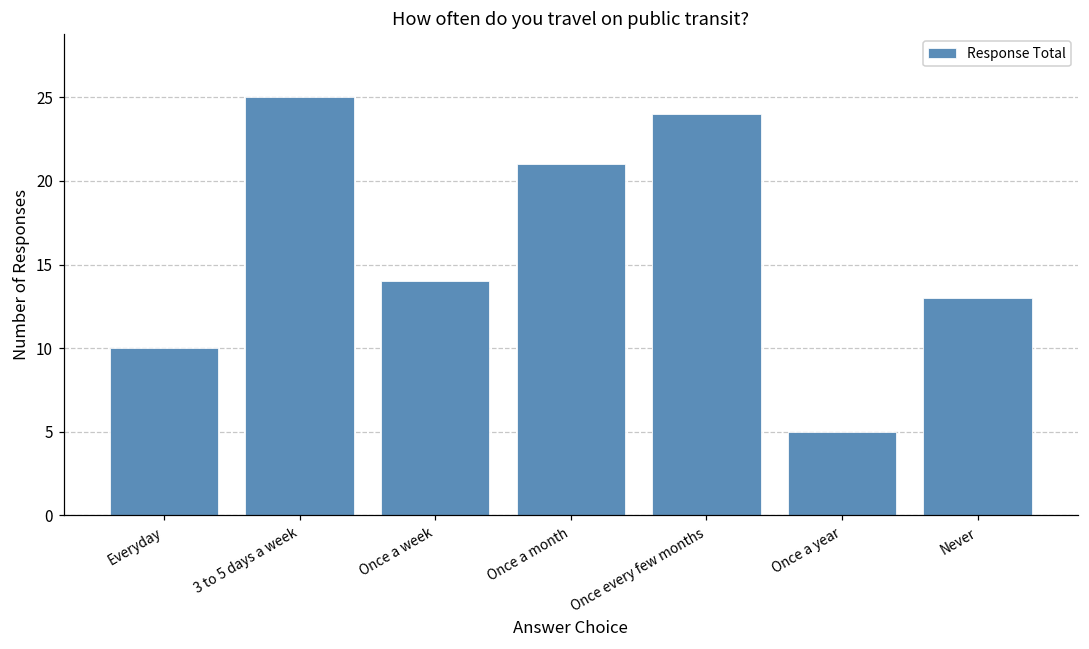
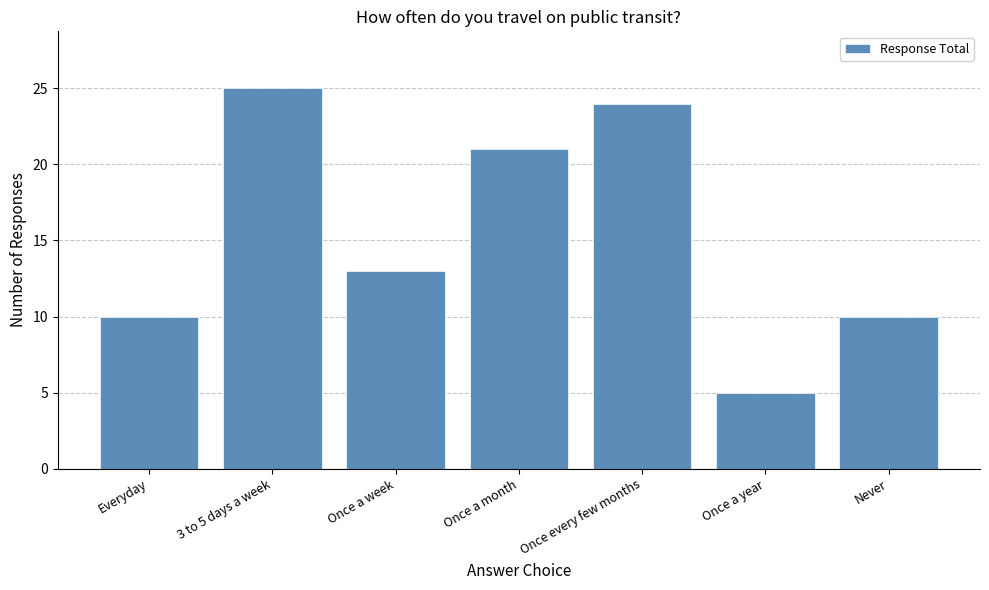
Once a week: 14 -> 13
Never: 13 -> 10
